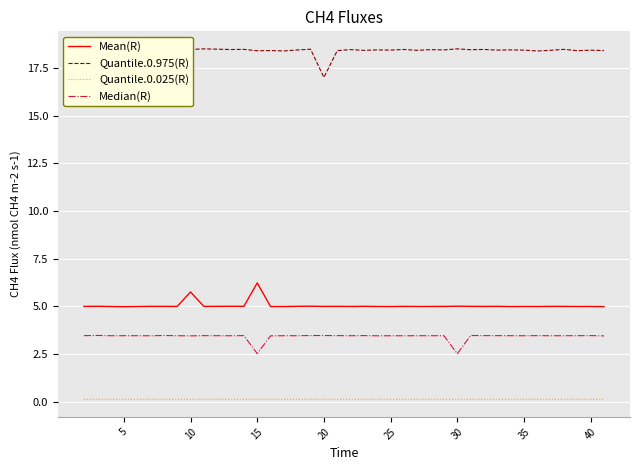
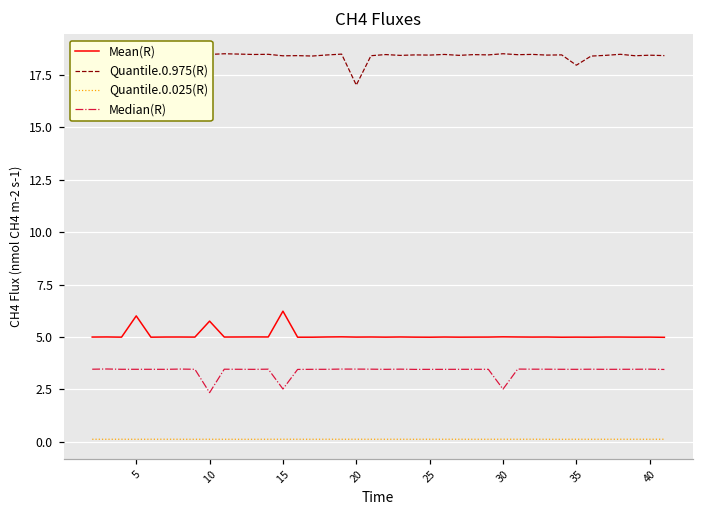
Mean(R), 5: 5.0 -> 6.0
Median(R), 10: 3.5 -> 2.3
Quantile.0.975(R), 35: 18.4 -> 18.0
